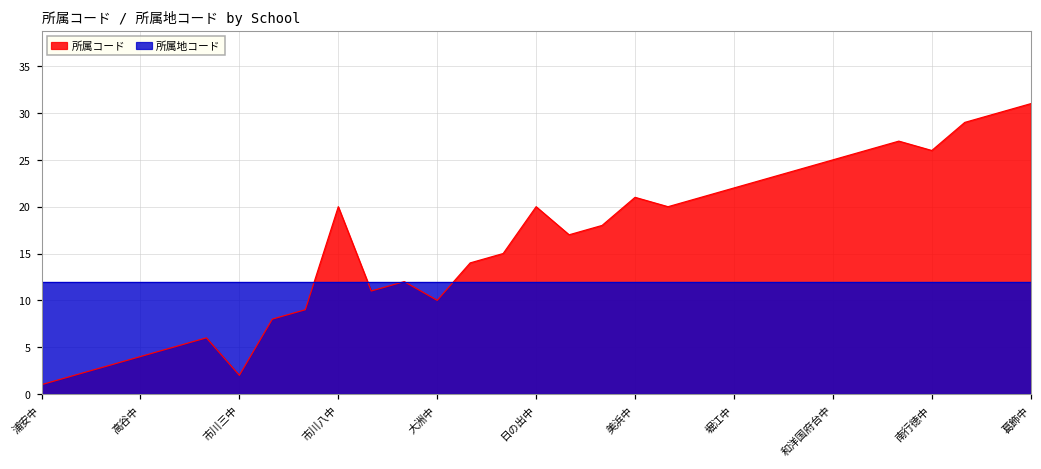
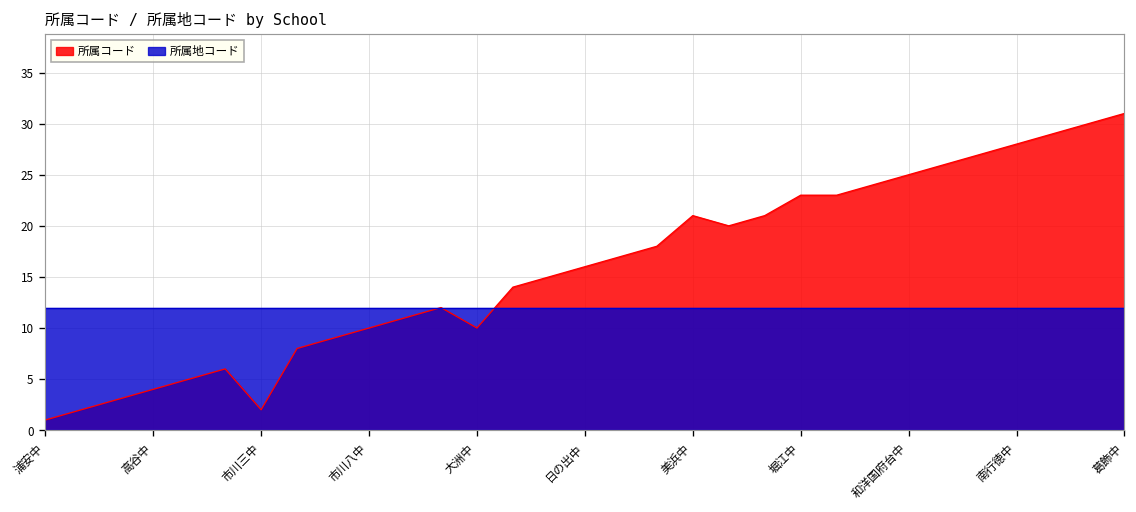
所属コード, 市川八中: 20 -> 10
所属コード, 日の出中: 20 -> 16
所属コード, 堀江中: 22 -> 23
所属コード, 南行徳中: 26 -> 28
